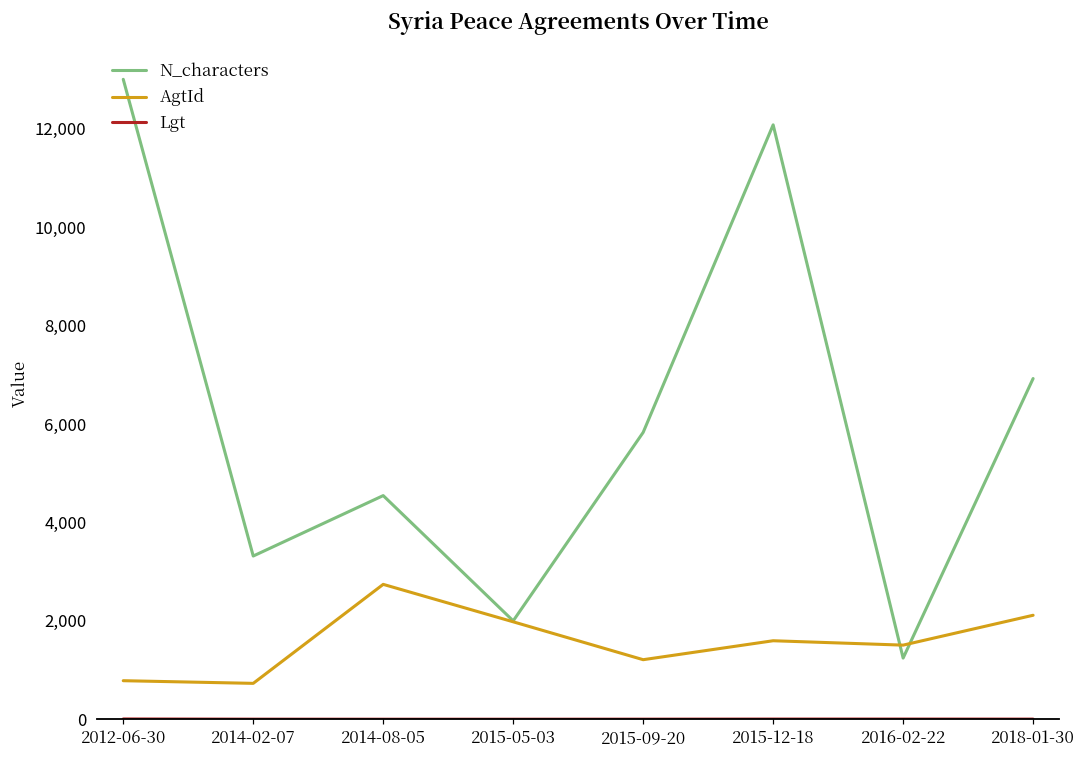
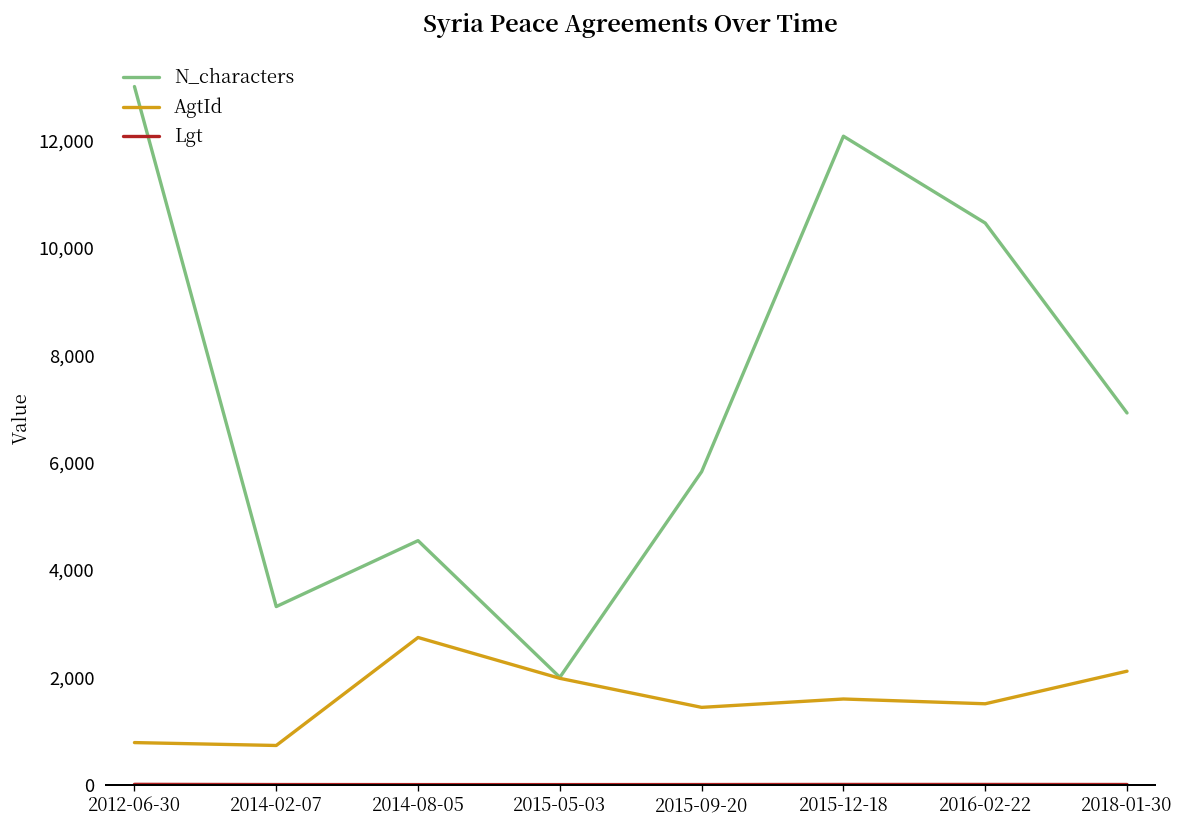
AgtId, 2015-09-20: 1,200 -> 1,400
N_characters, 2016-02-22: 1,200 -> 10,500
